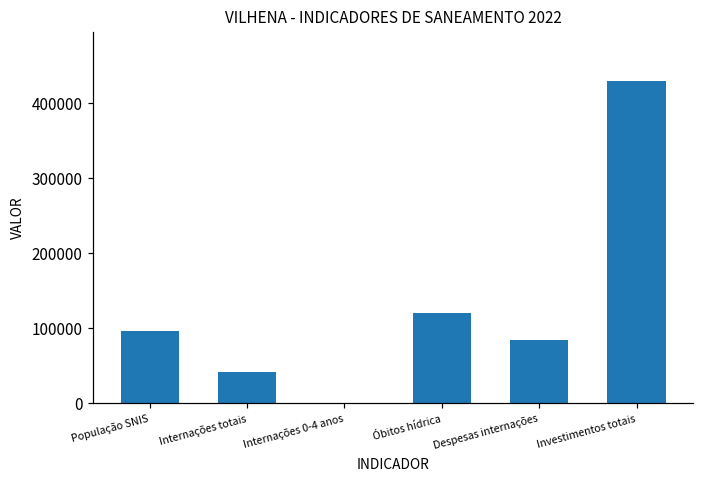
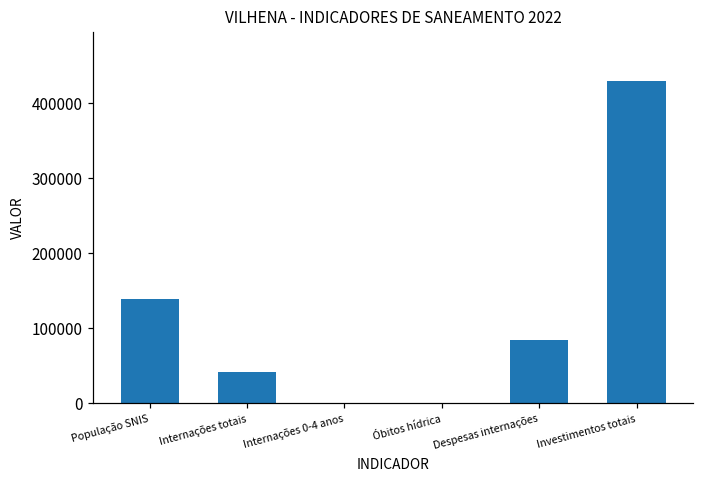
População SNIS: 100000 -> 140000
Óbitos hídrica: 120000 -> 0
